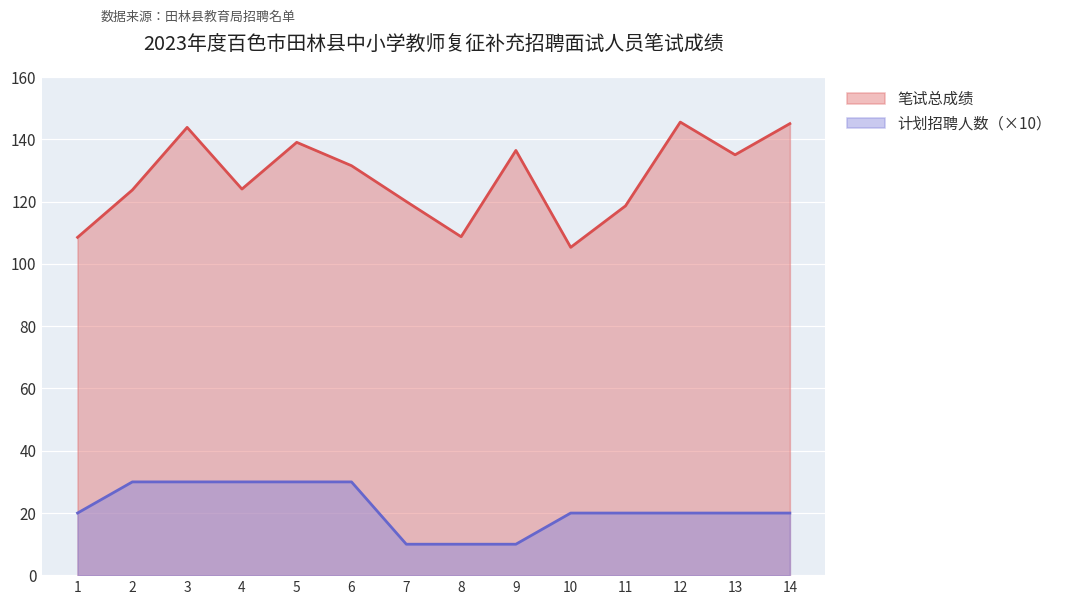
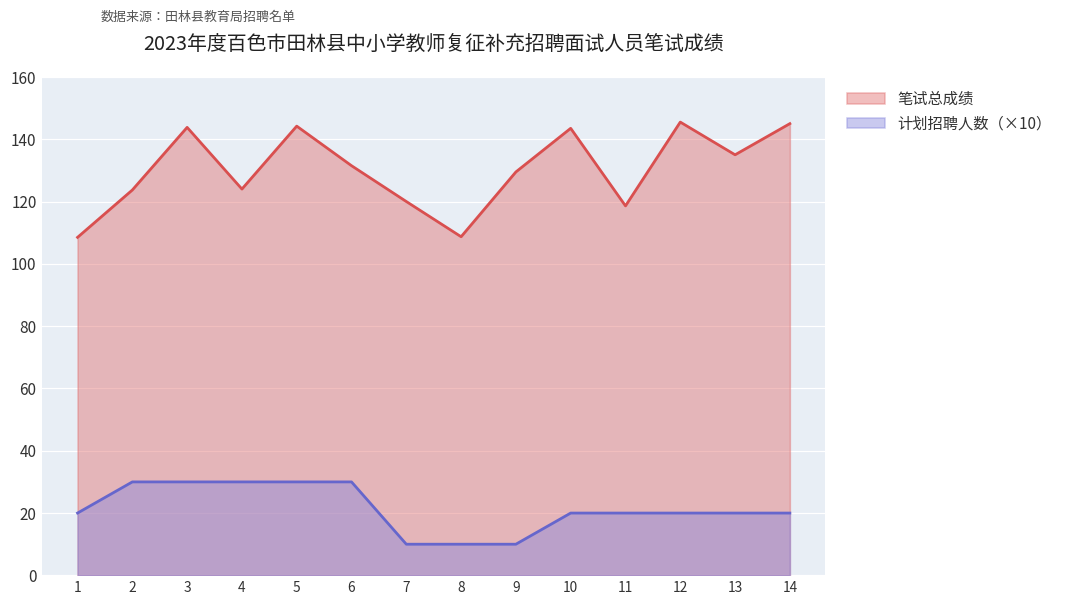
笔试总成绩, 5: 139 -> 144
笔试总成绩, 9: 136 -> 130
笔试总成绩, 10: 105 -> 144
